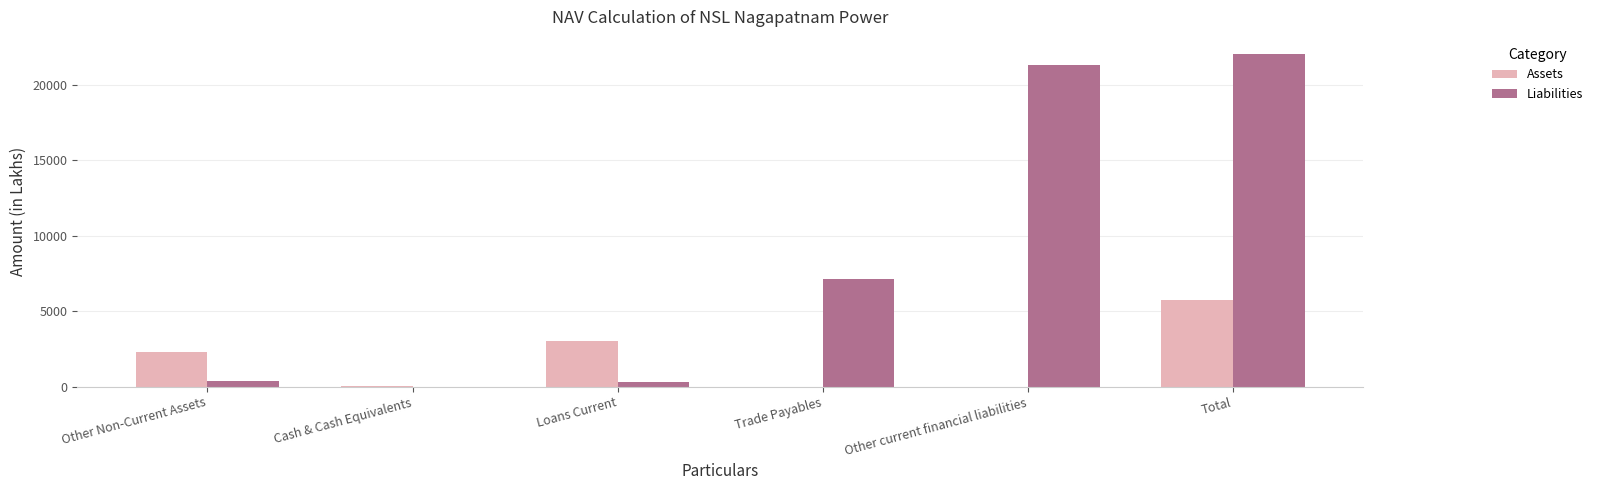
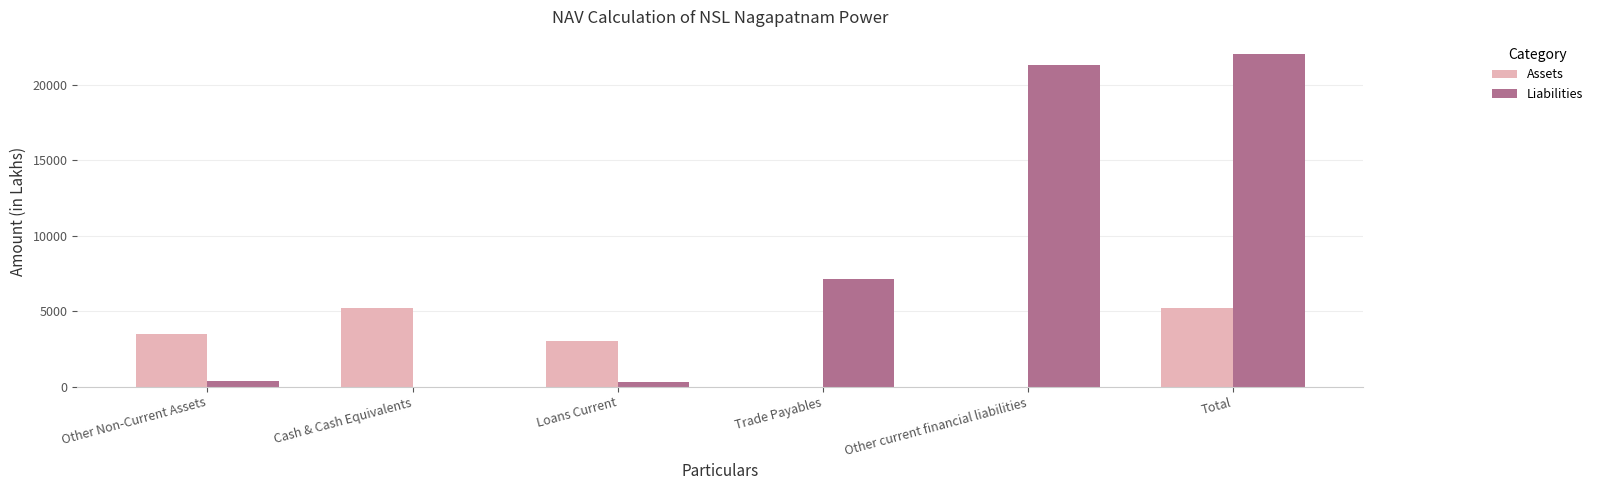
Assets, Other Non-Current Assets: 2300 -> 3500
Assets, Cash & Cash Equivalents: 0 -> 5200
Assets, Total: 5800 -> 5200
